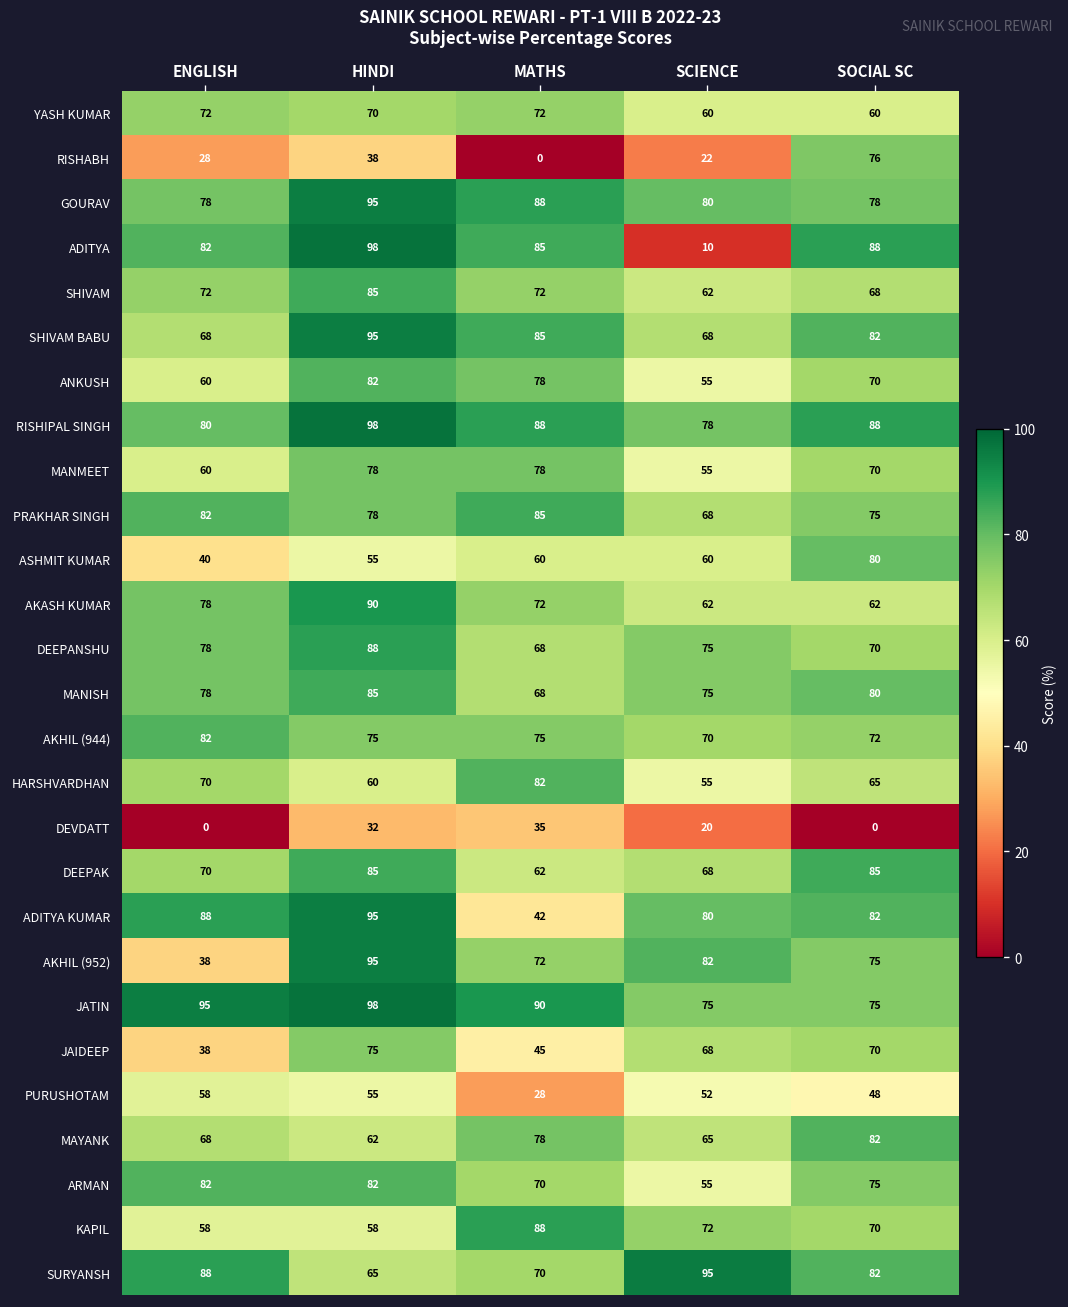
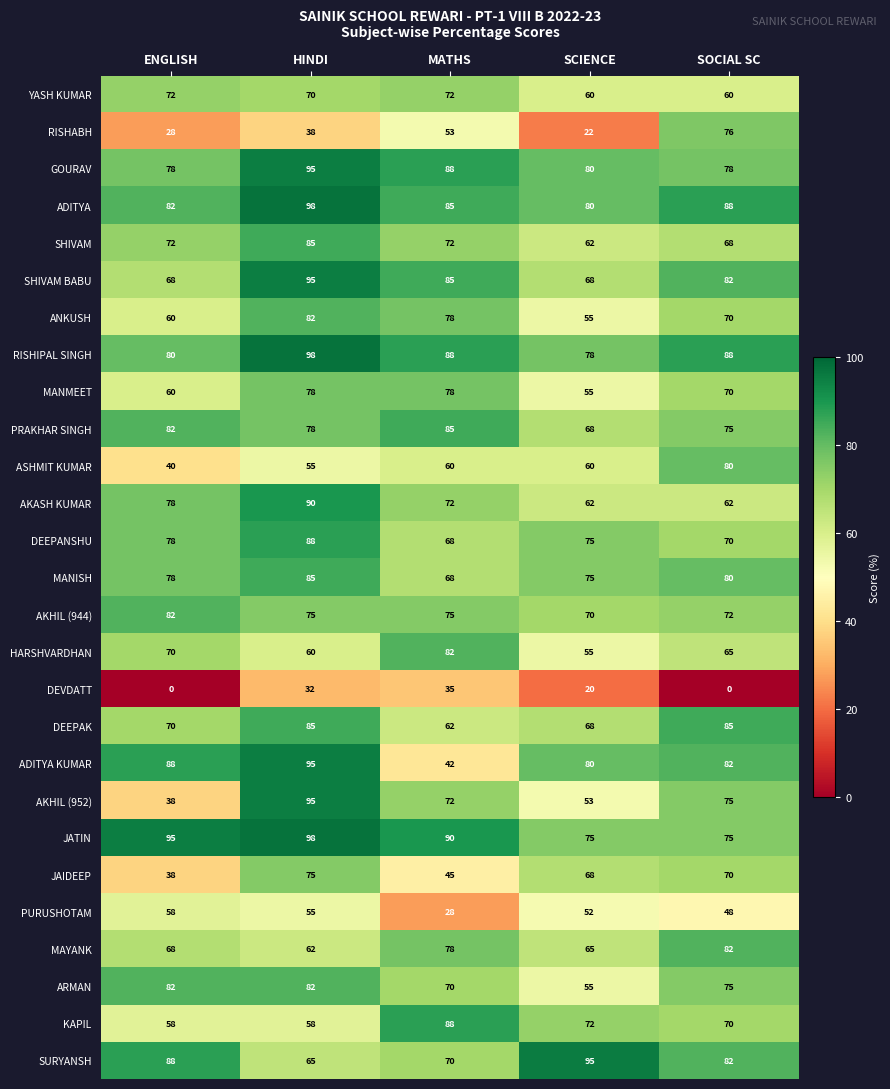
RISHABH, MATHS: 0 -> 53
ADITYA, SCIENCE: 10 -> 80
AKHIL (952), SCIENCE: 82 -> 53
